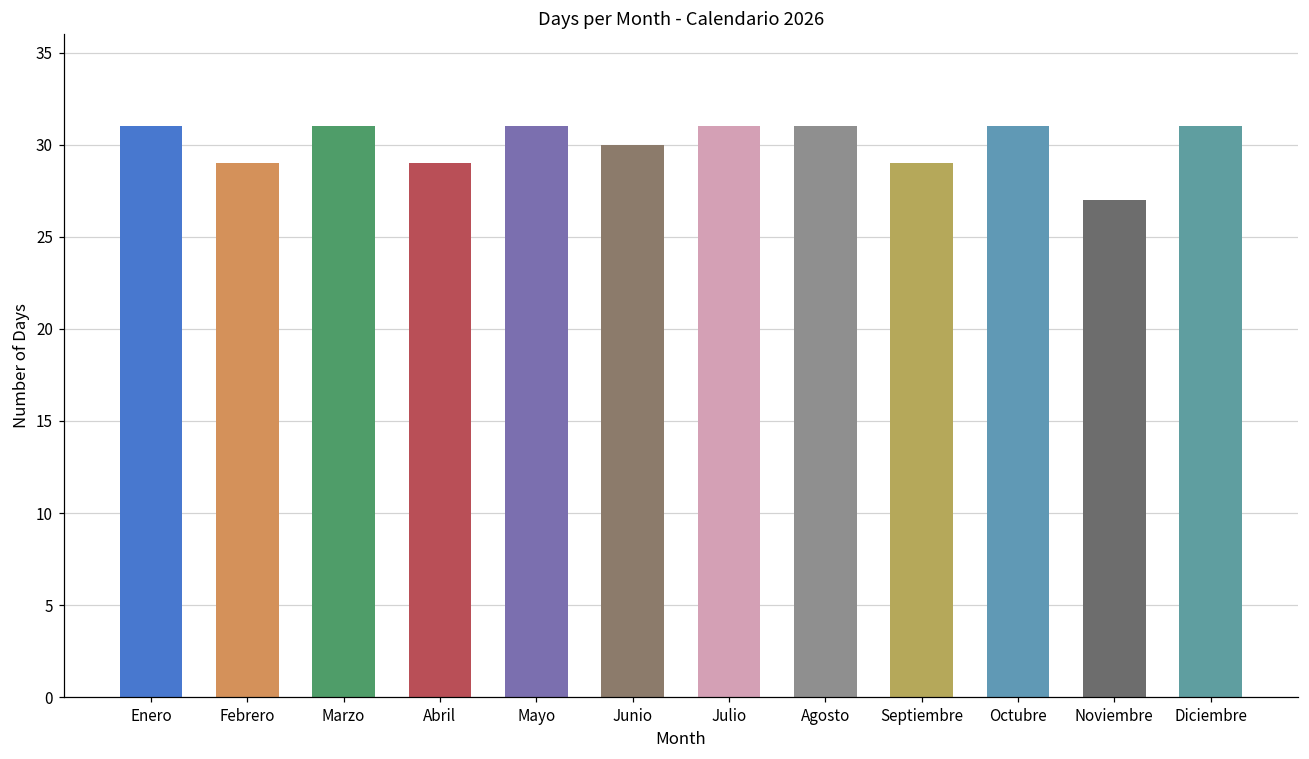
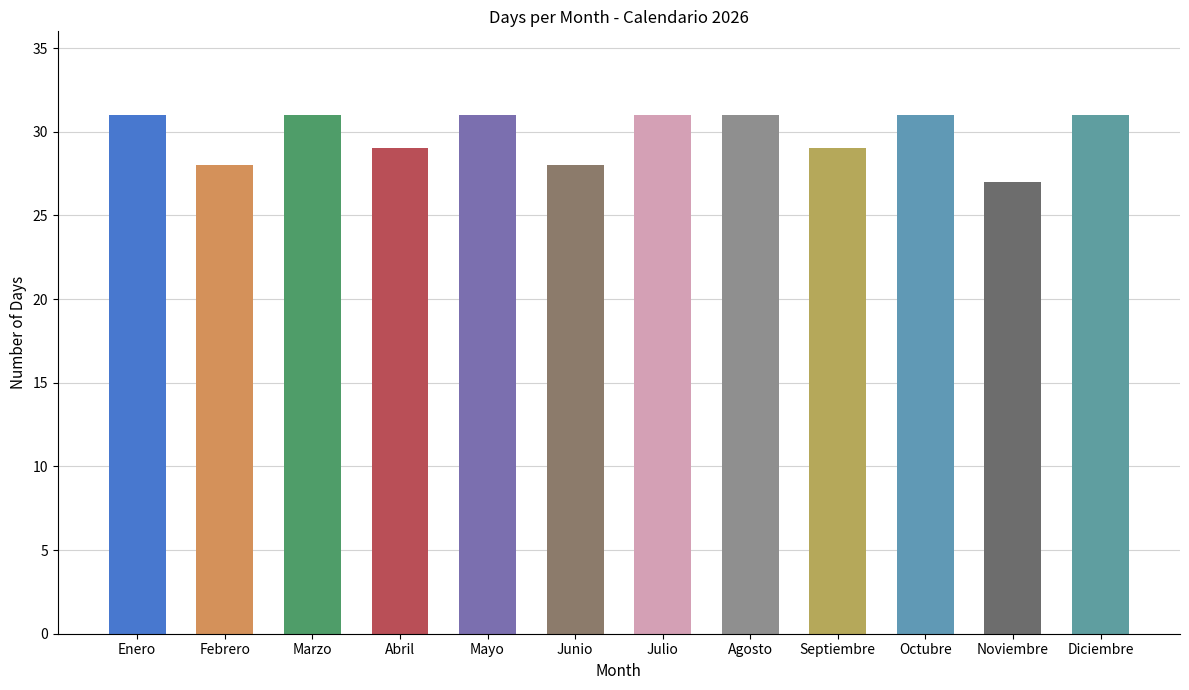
Febrero: 29 -> 28
Junio: 30 -> 28
